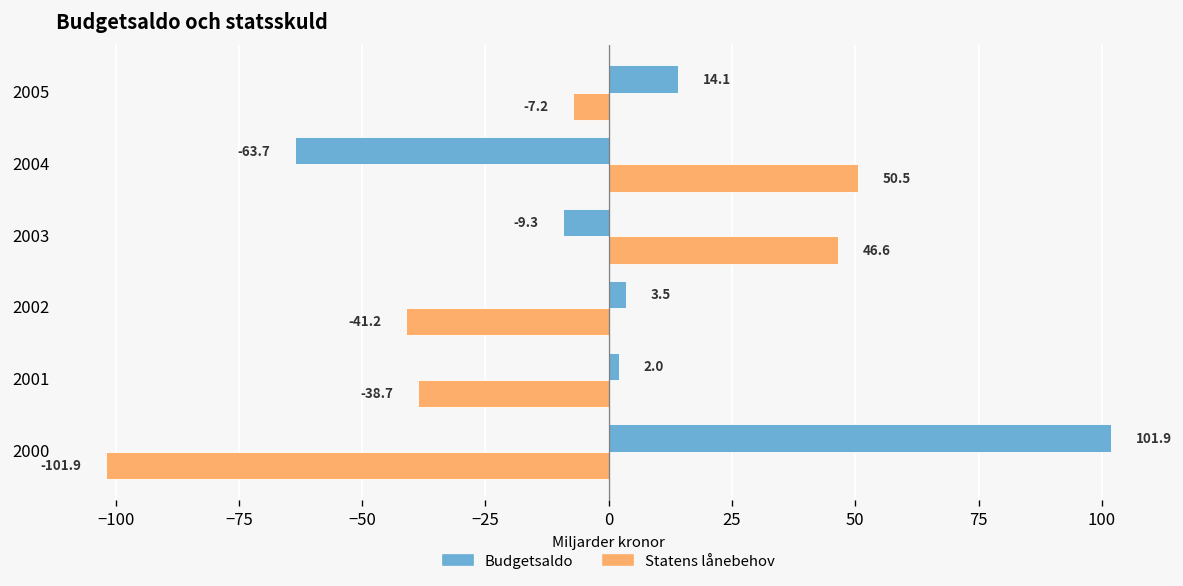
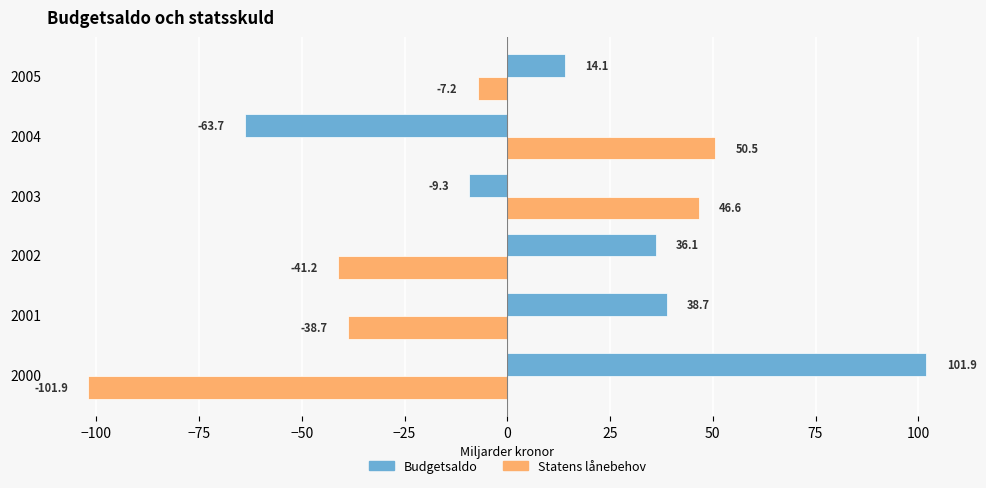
Budgetsaldo, 2002: 3.5 -> 36.1
Budgetsaldo, 2001: 2.0 -> 38.7
